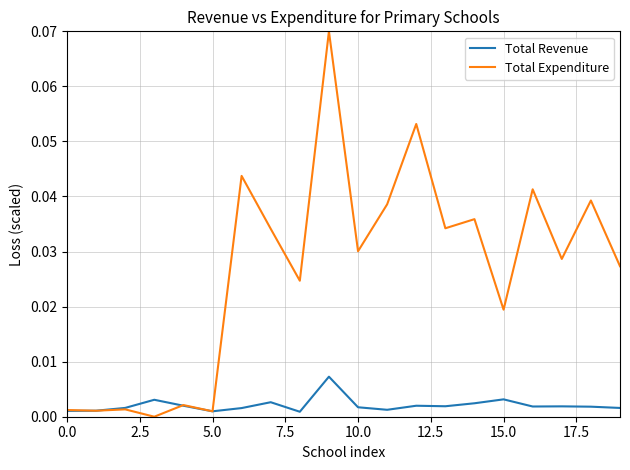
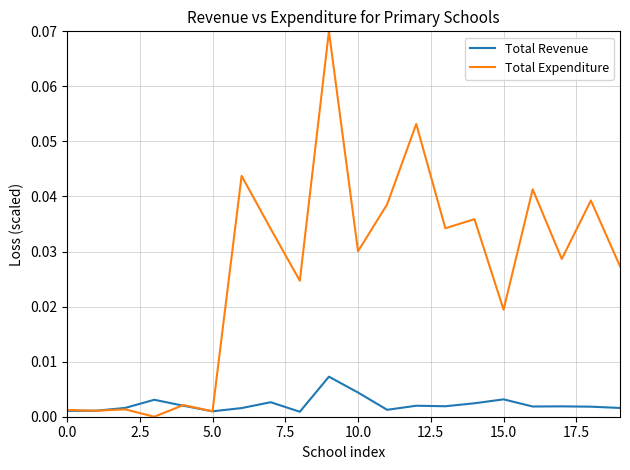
Total Revenue, 10.0: 0.002 -> 0.004
